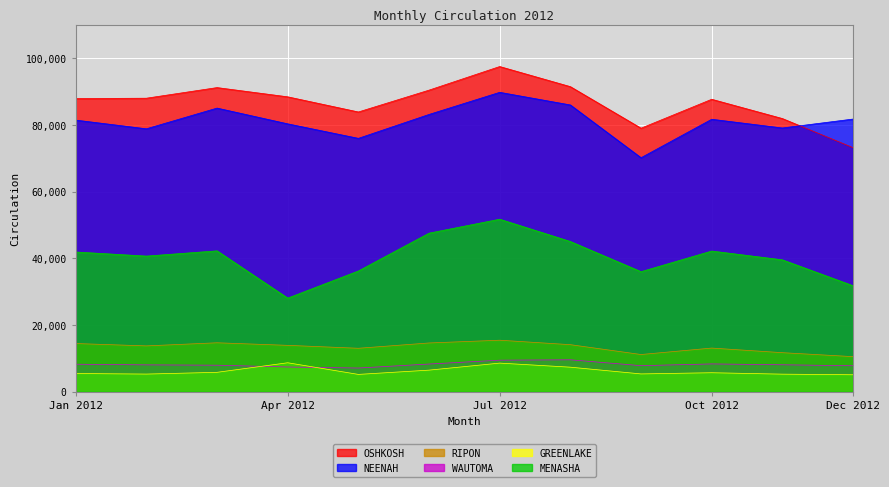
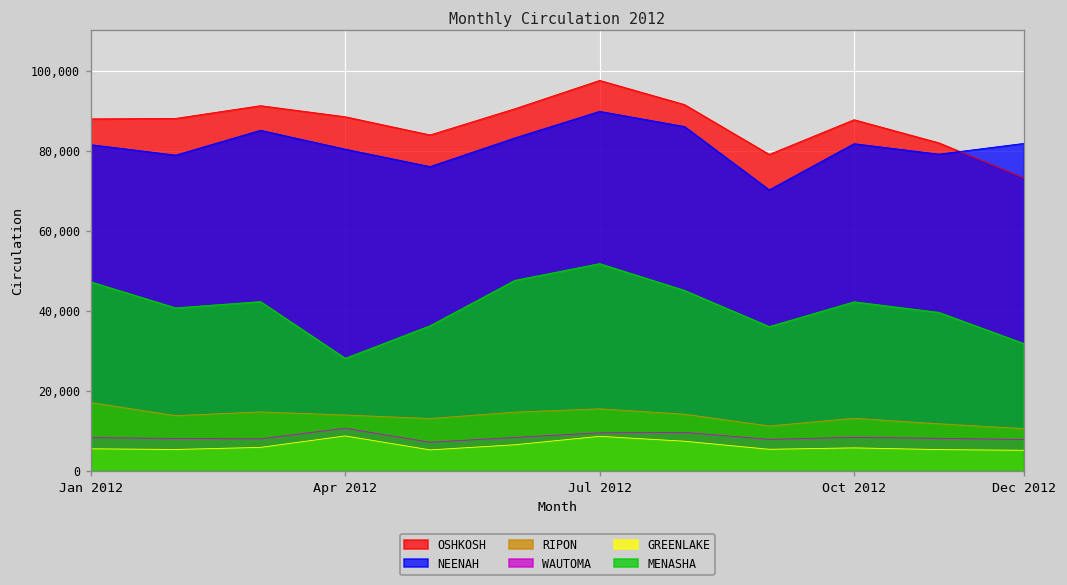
RIPON, Jan 2012: 14,000 -> 17,000
MENASHA, Jan 2012: 42,000 -> 47,000
WAUTOMA, Apr 2012: 7,000 -> 11,000
